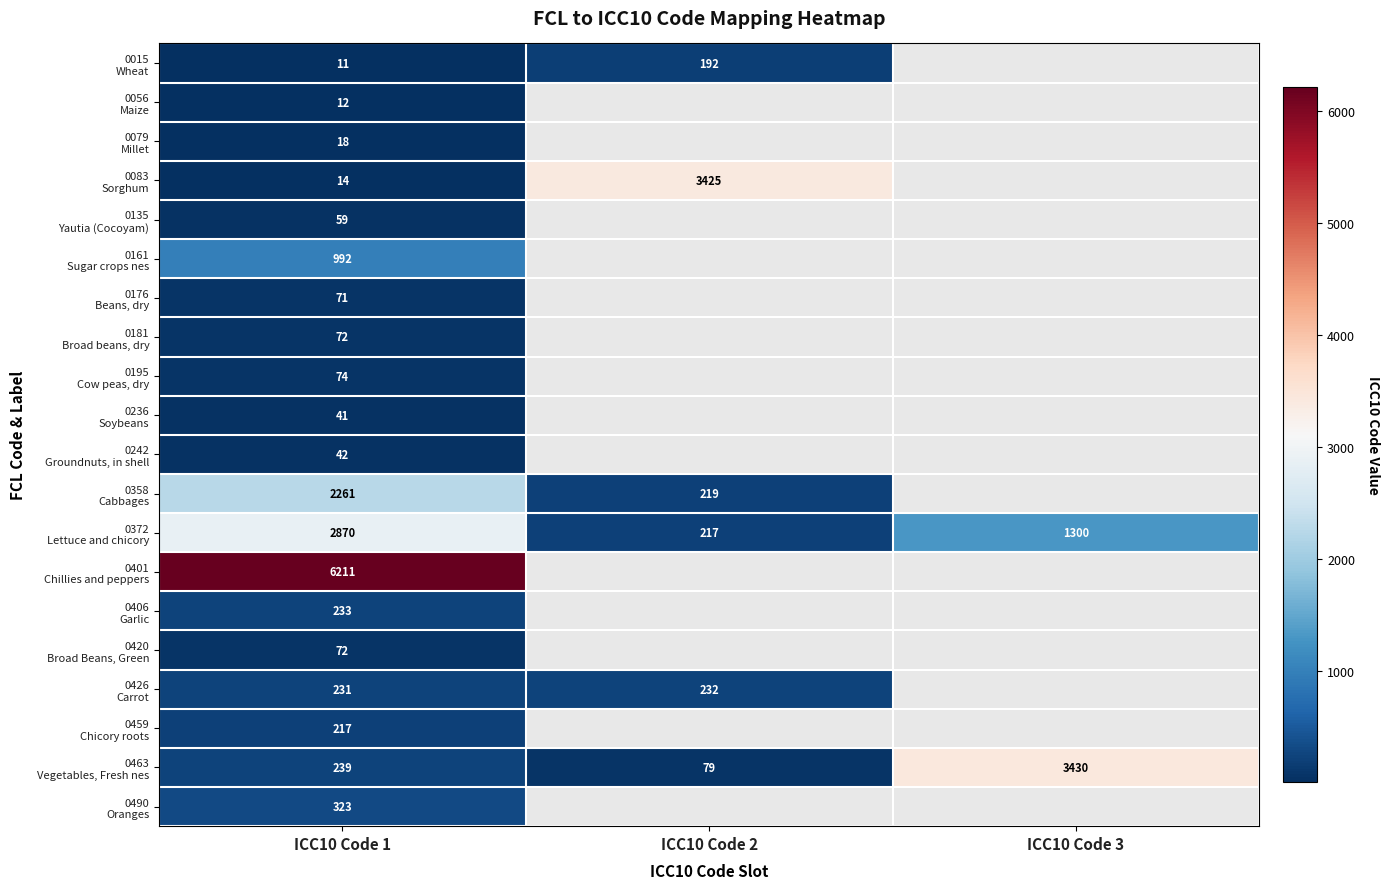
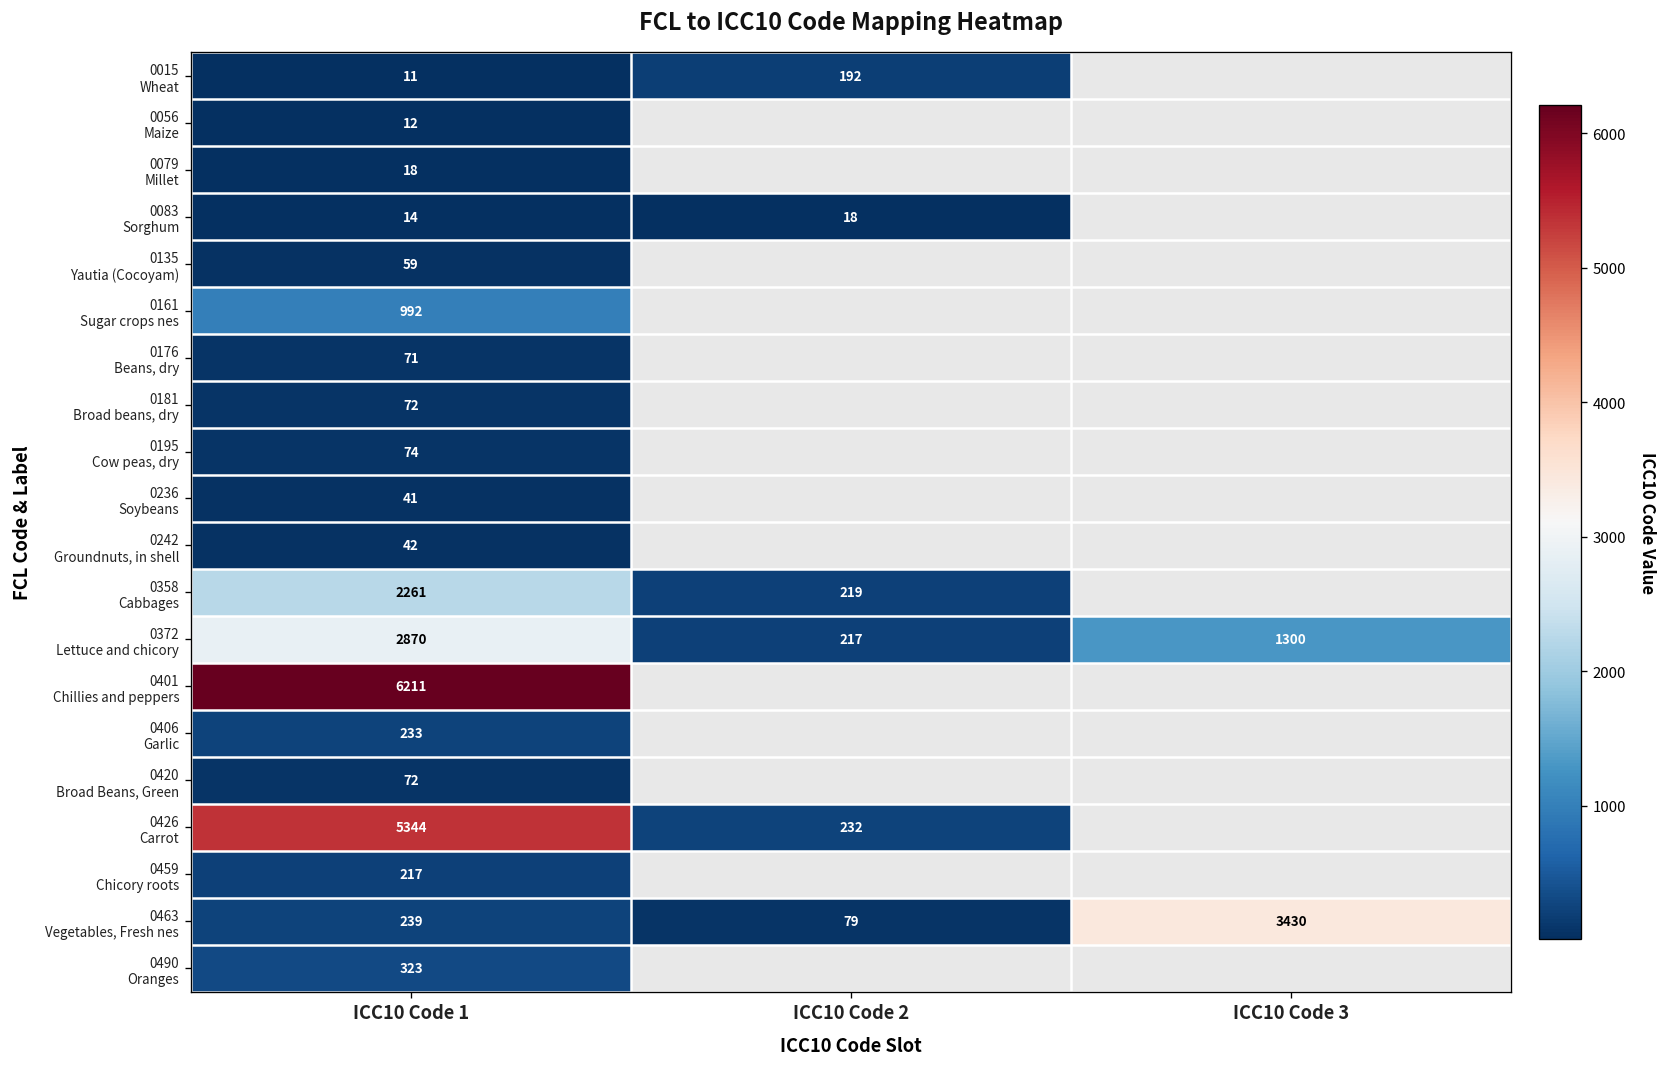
0083 Sorghum, ICC10 Code 2: 3425 -> 18
0426 Carrot, ICC10 Code 1: 231 -> 5344
